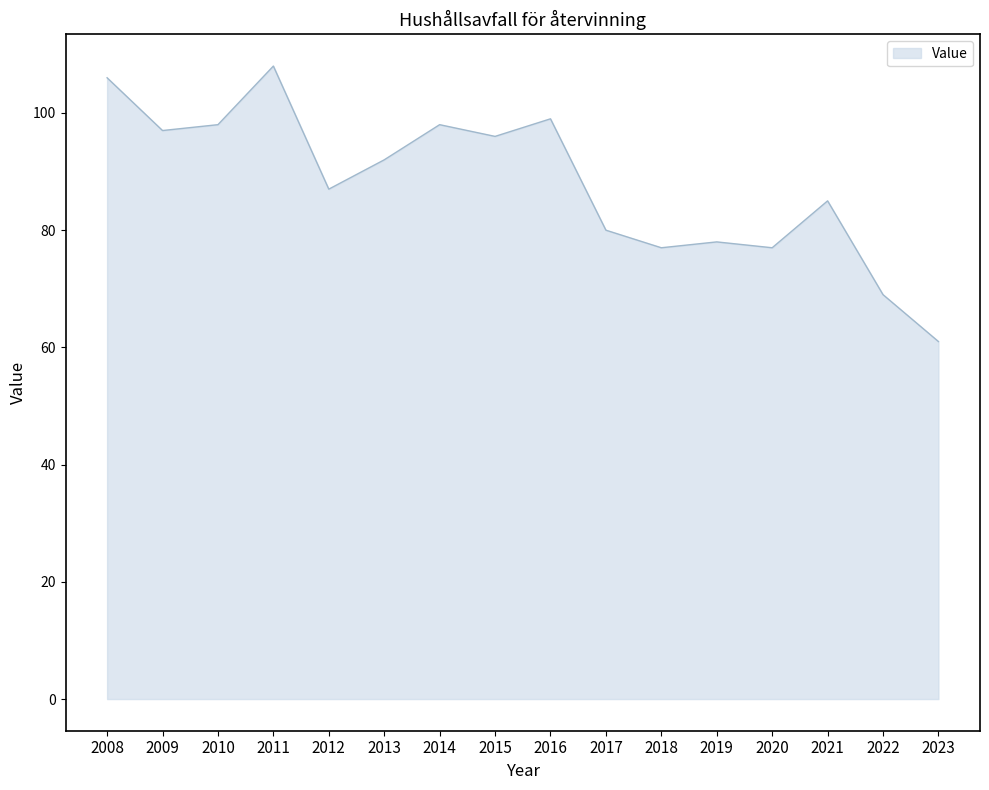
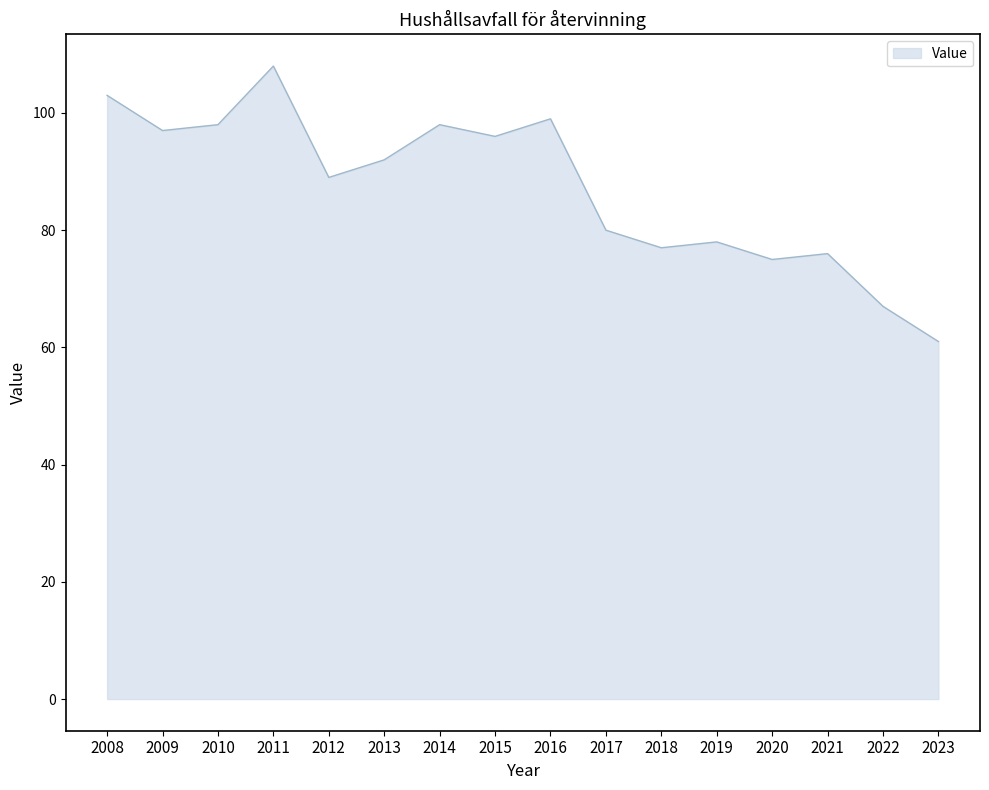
2008: 106 -> 103
2012: 87 -> 89
2020: 77 -> 75
2021: 85 -> 76
2022: 69 -> 67
